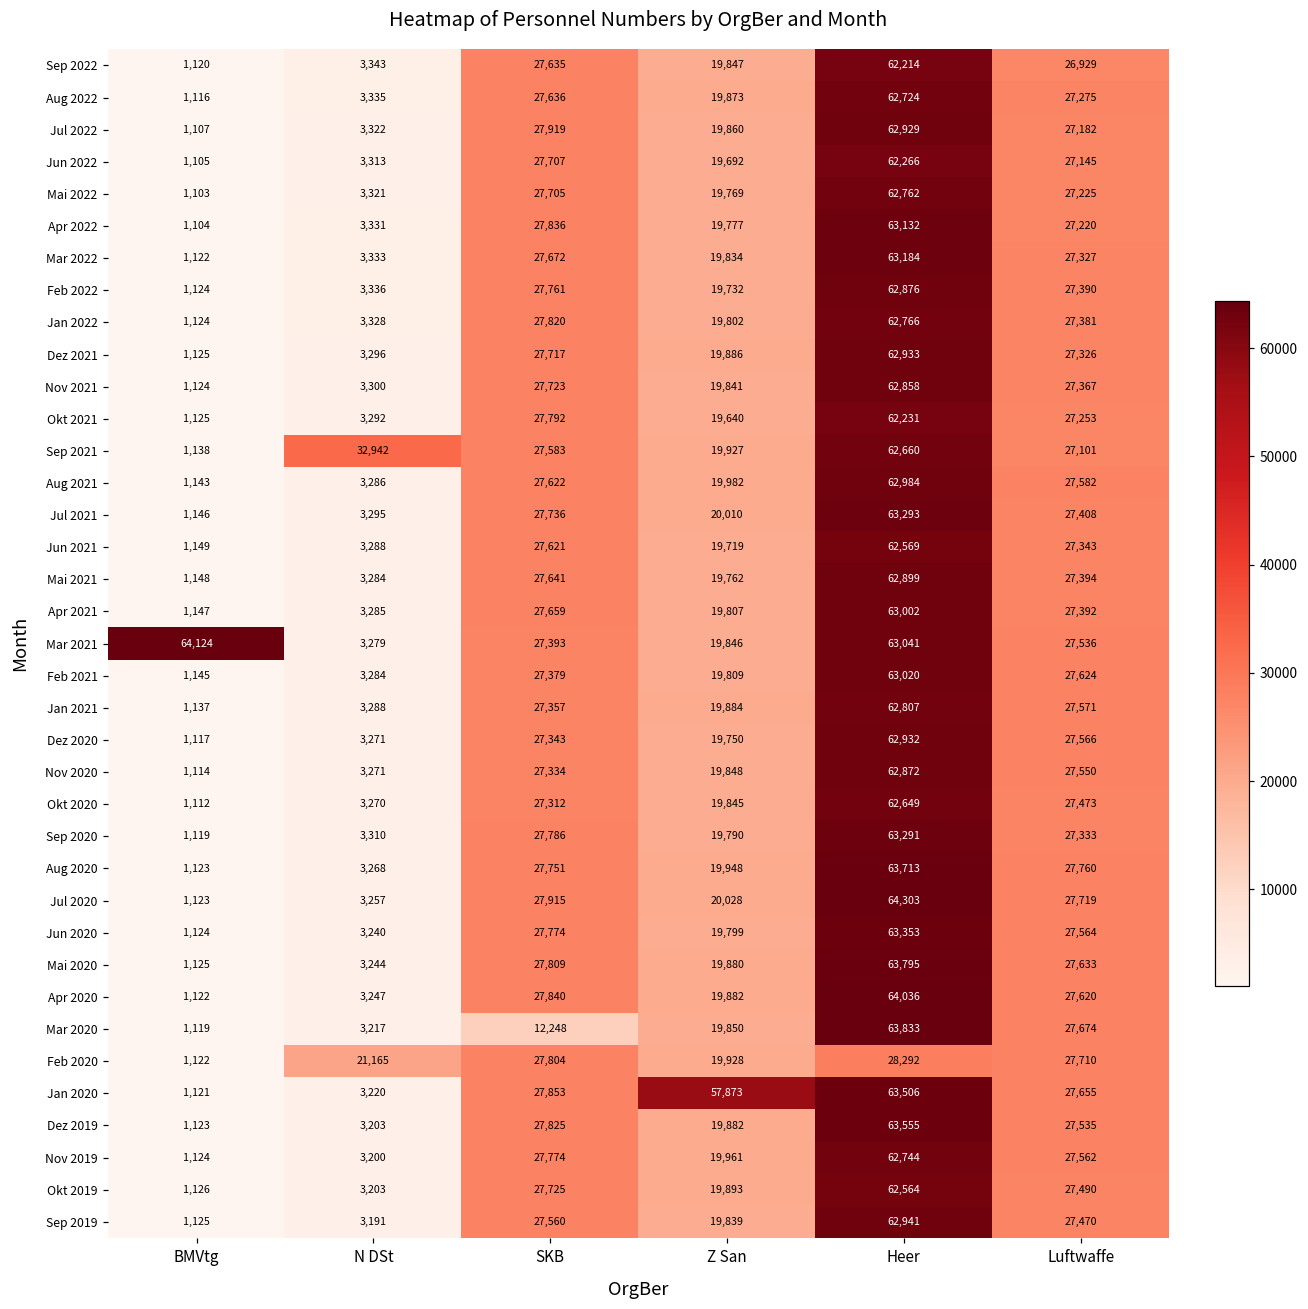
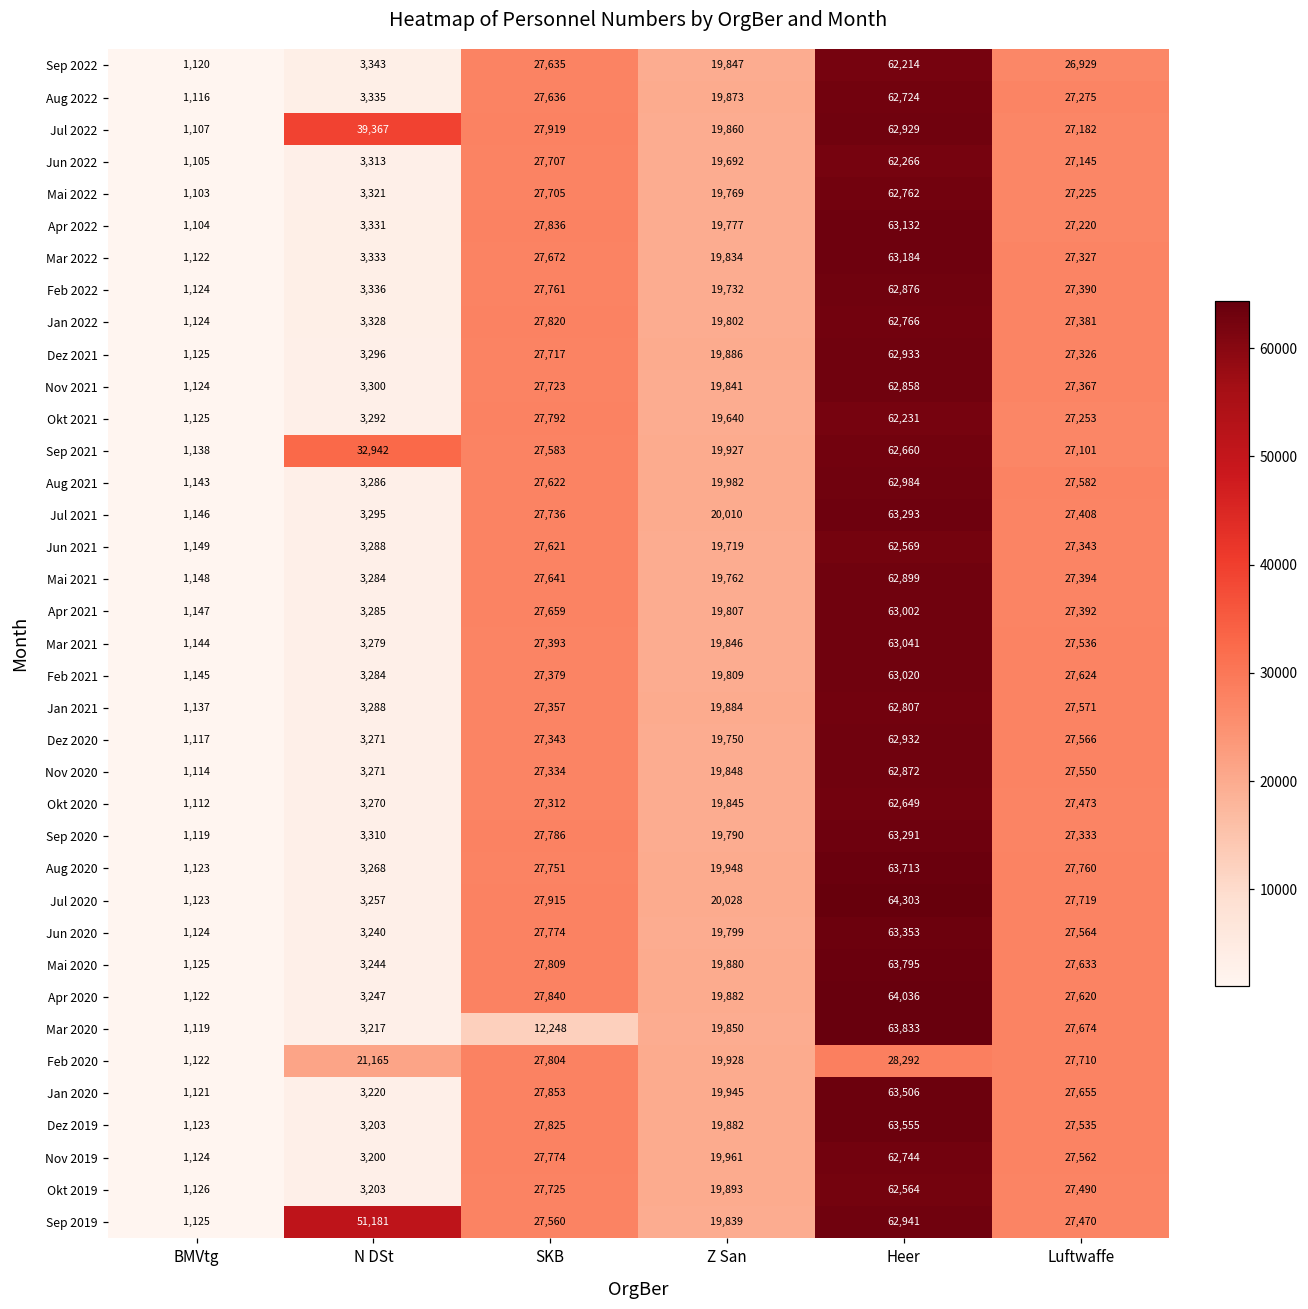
Jul 2022, N DSt: 3,322 -> 39,367
Mar 2021, BMVtg: 64,124 -> 1,144
Jan 2020, Z San: 57,873 -> 19,945
Sep 2019, N DSt: 3,191 -> 51,181
